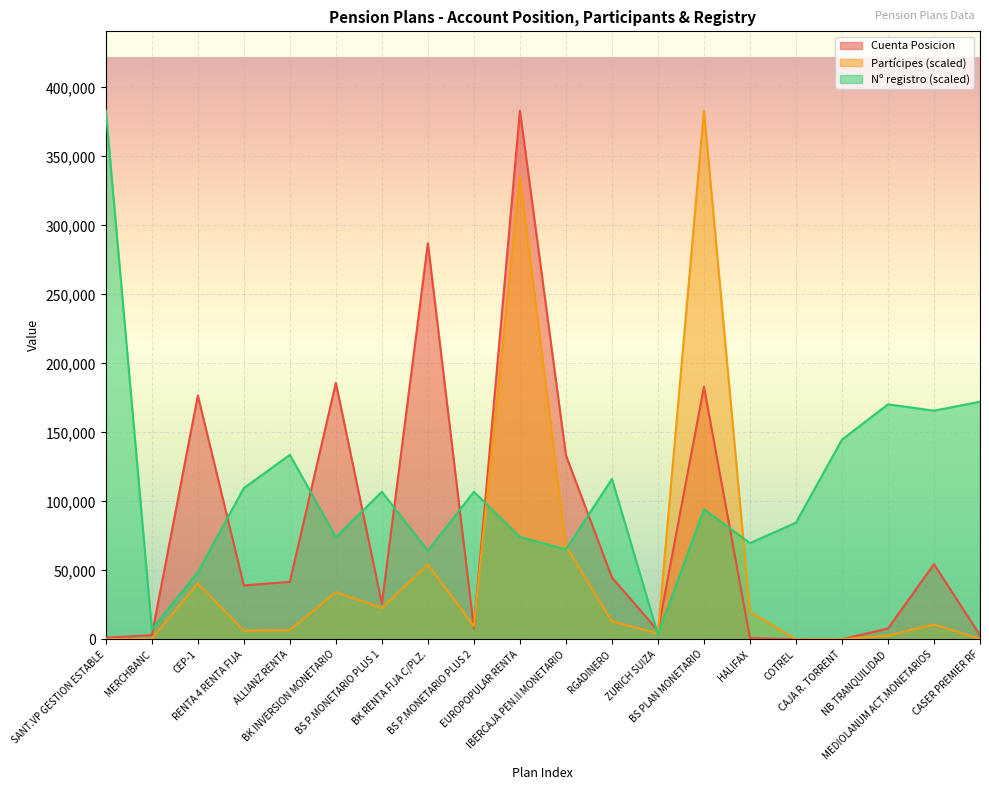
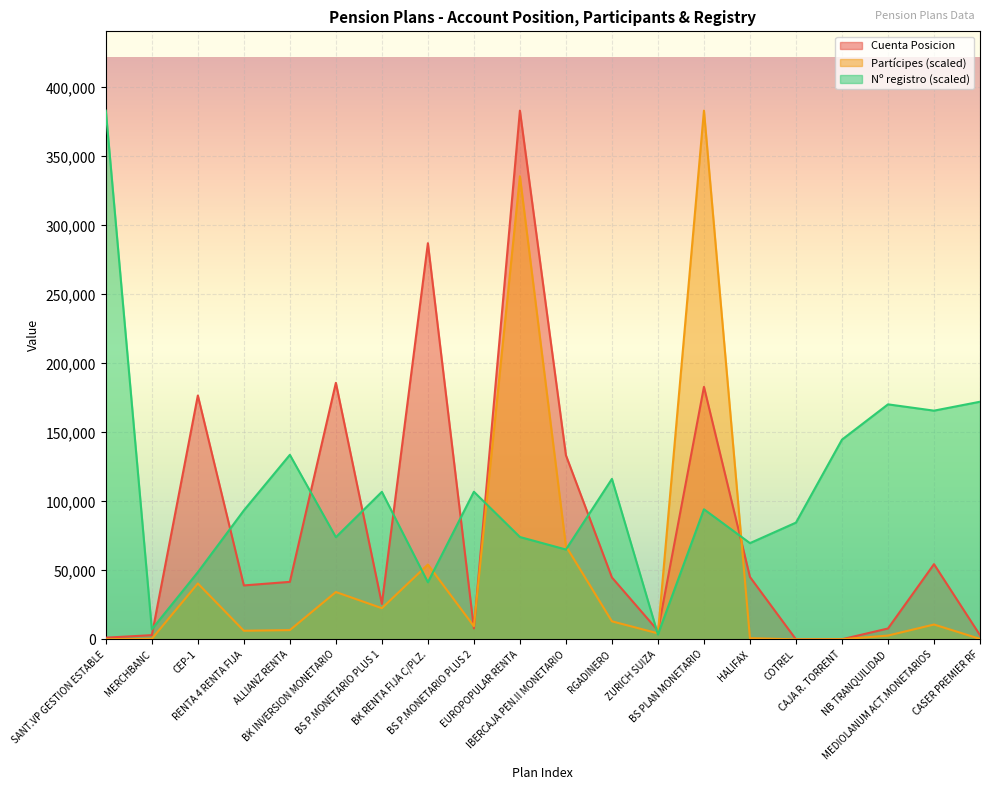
Nº registro (scaled), RENTA 4 RENTA FIJA: 110,000 -> 93,000
Nº registro (scaled), BK RENTA FIJA C/PLZ.: 64,000 -> 41,000
Cuenta Posicion, HALIFAX: 1,000 -> 45,000
Partícipes (scaled), HALIFAX: 20,000 -> 1,000
